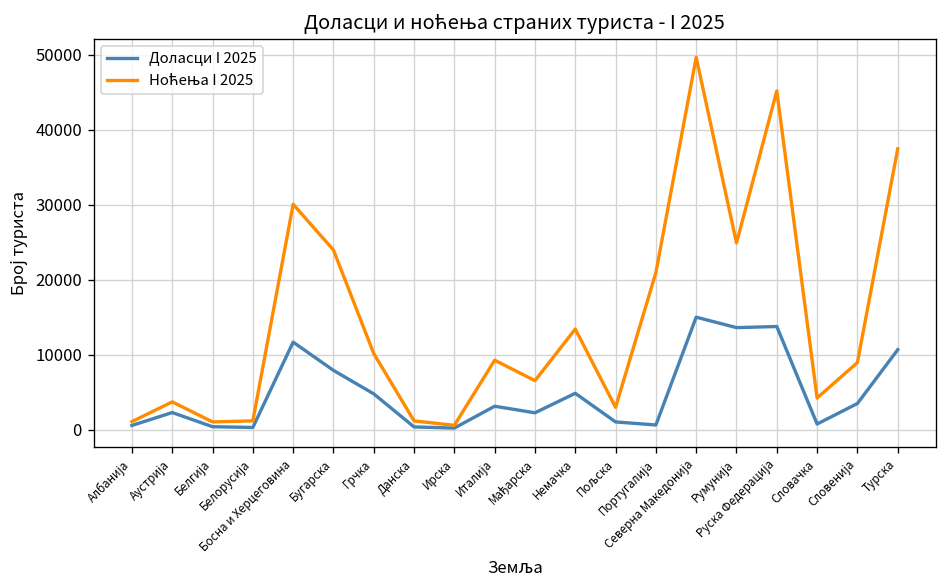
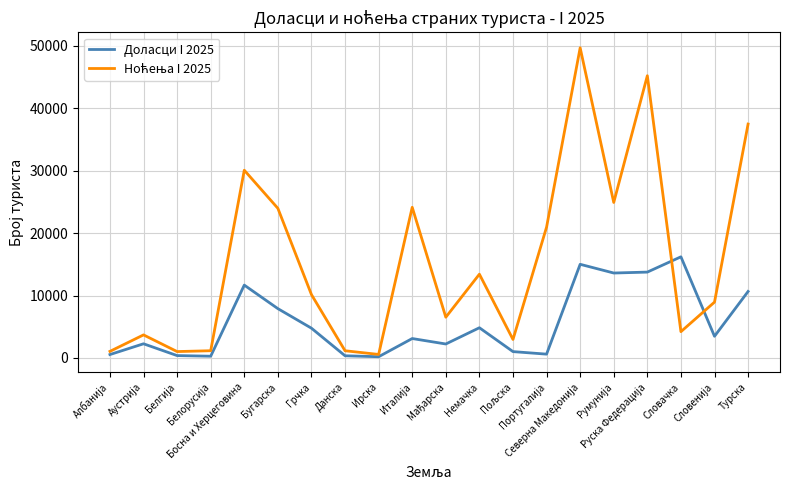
Ноћења I 2025, Италија: 9000 -> 24000
Доласци I 2025, Словачка: 1000 -> 16000
